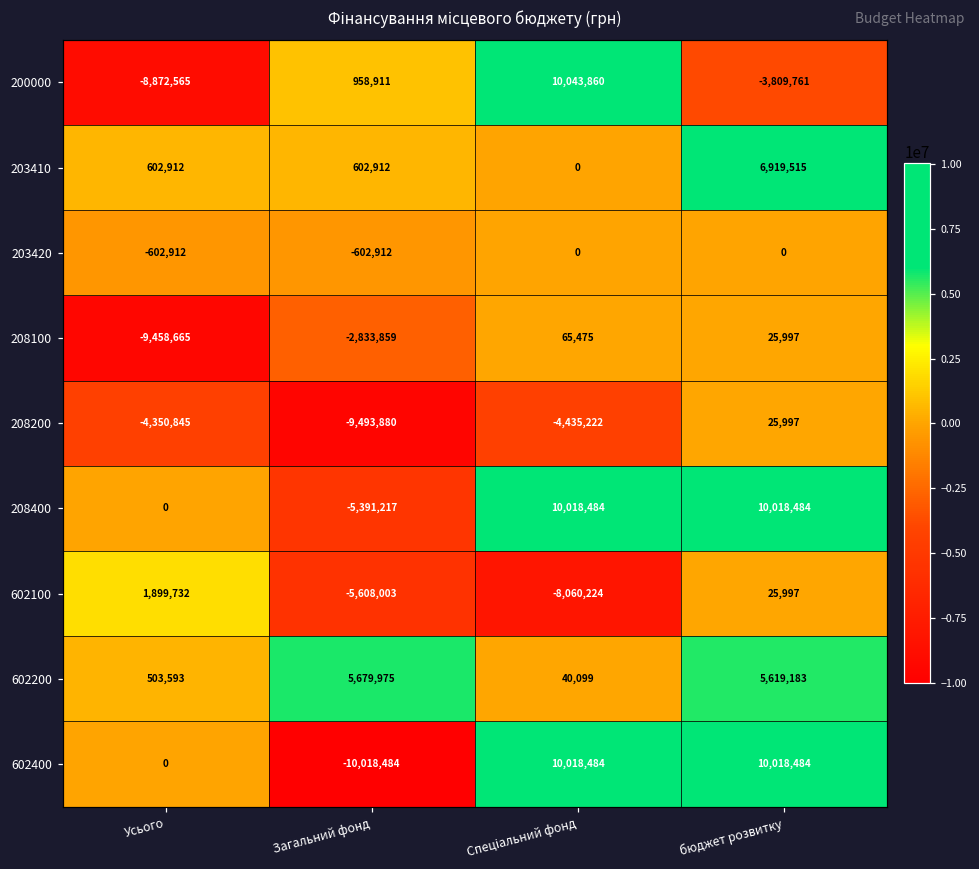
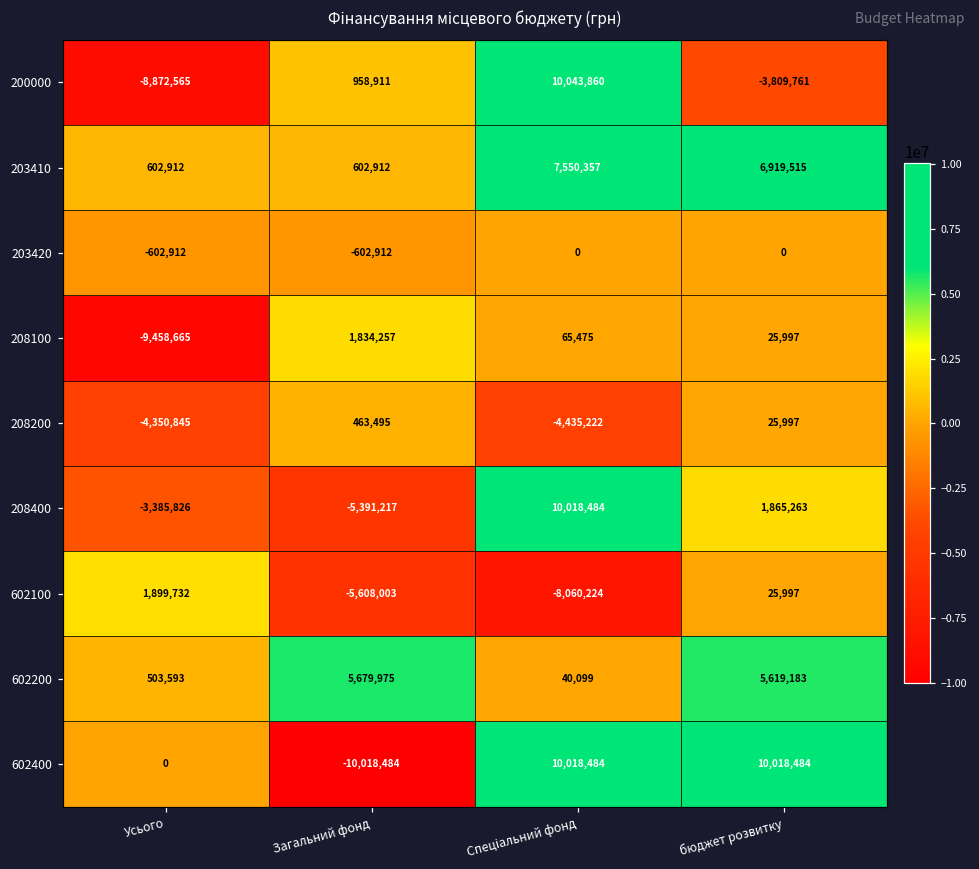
203410, Спеціальний фонд: 0 -> 7,550,357
208100, Загальний фонд: -2,833,859 -> 1,834,257
208200, Загальний фонд: -9,493,880 -> 463,495
208400, Усього: 0 -> -3,385,826
208400, бюджет розвитку: 10,018,484 -> 1,865,263
